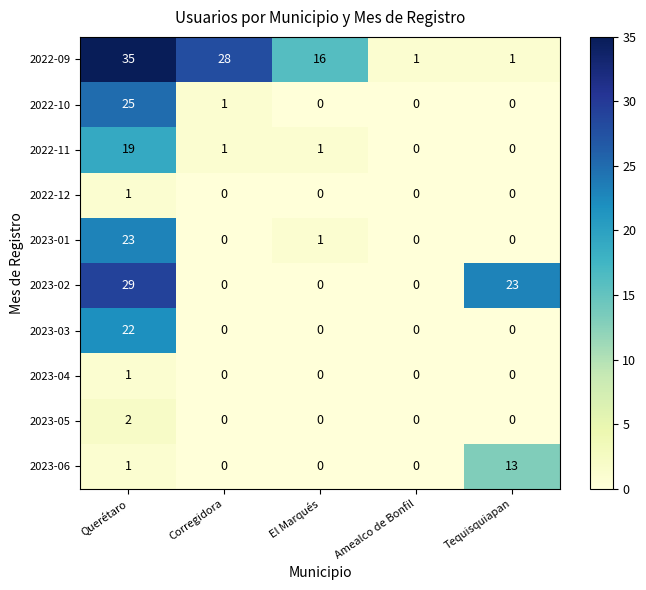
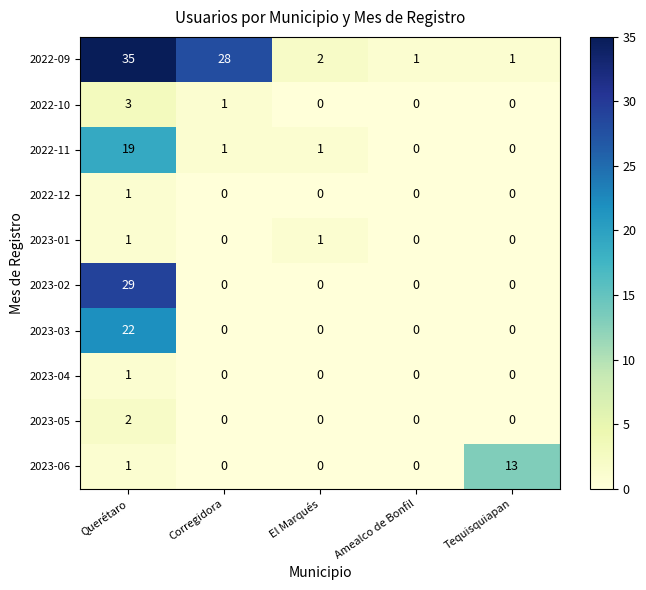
2022-09, El Marqués: 16 -> 2
2022-10, Querétaro: 25 -> 3
2023-01, Querétaro: 23 -> 1
2023-02, Tequisquiapan: 23 -> 0
